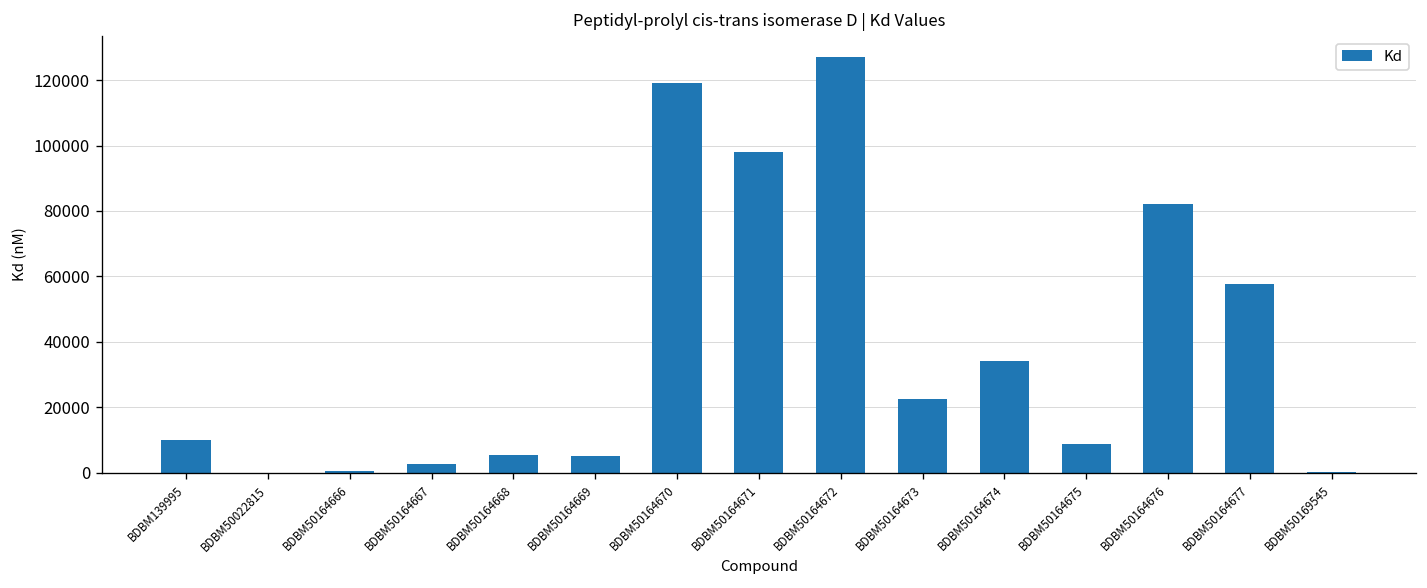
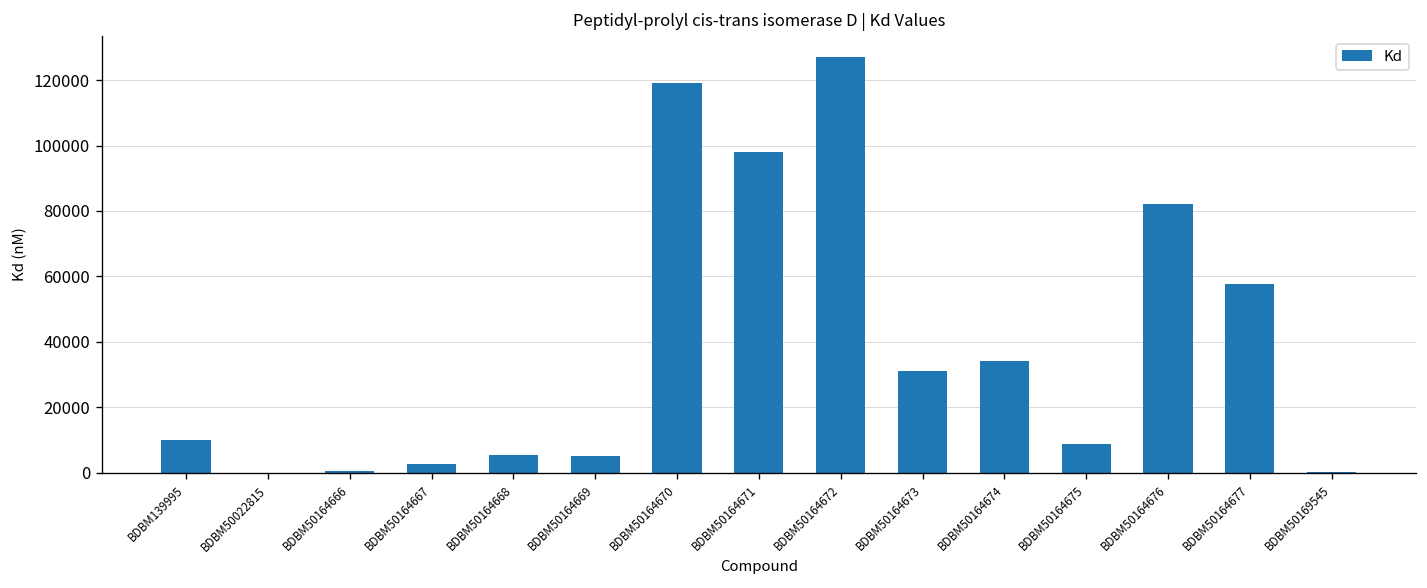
BDBM50164673: 23000 -> 31000
